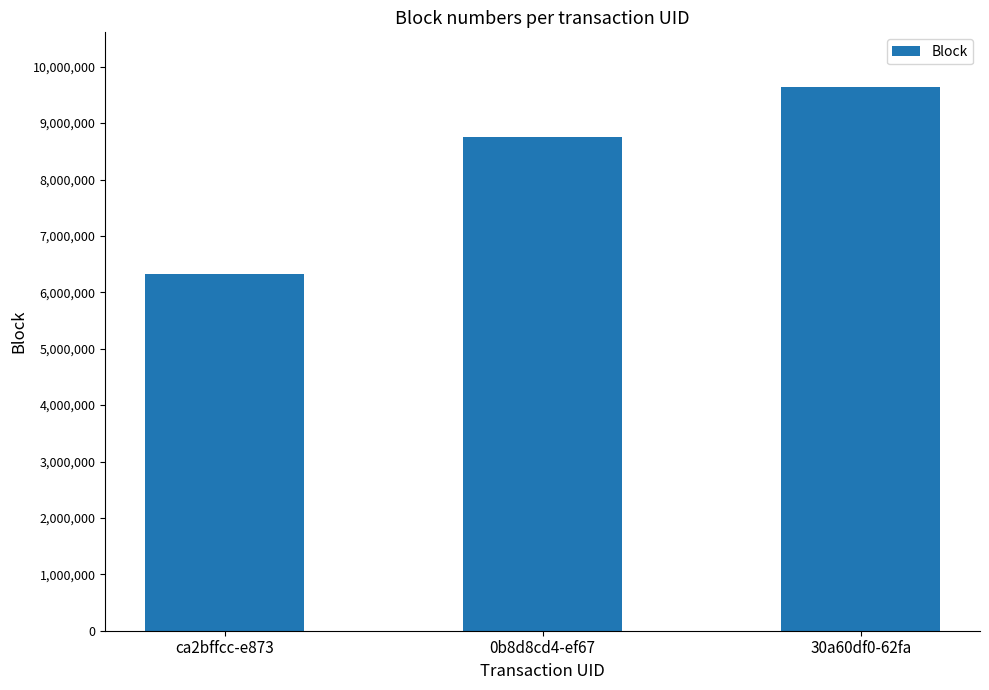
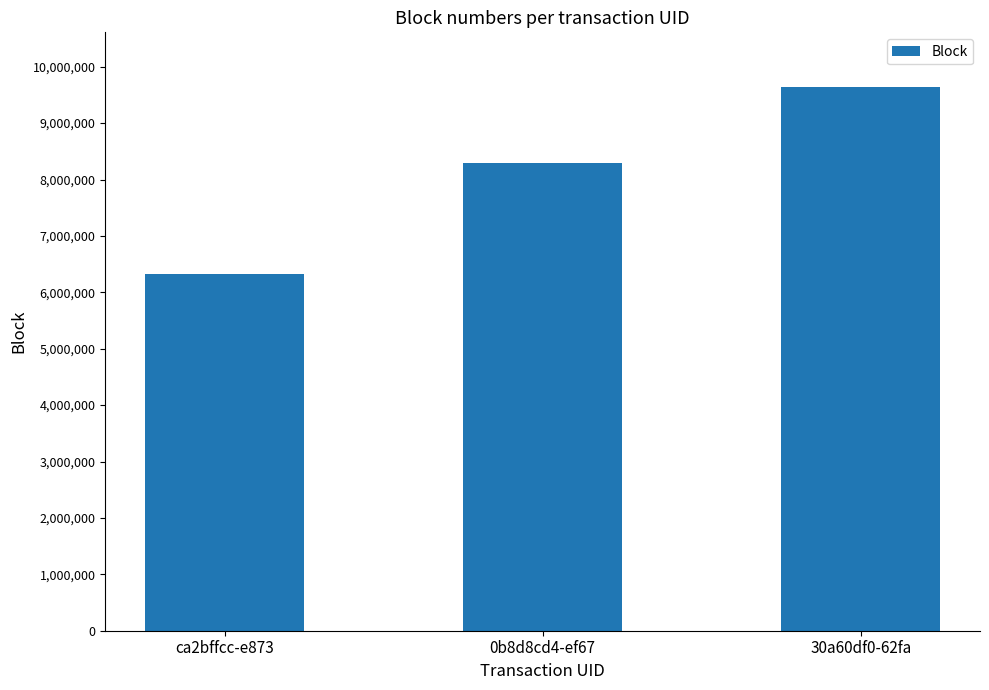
0b8d8cd4-ef67: 8,700,000 -> 8,300,000
